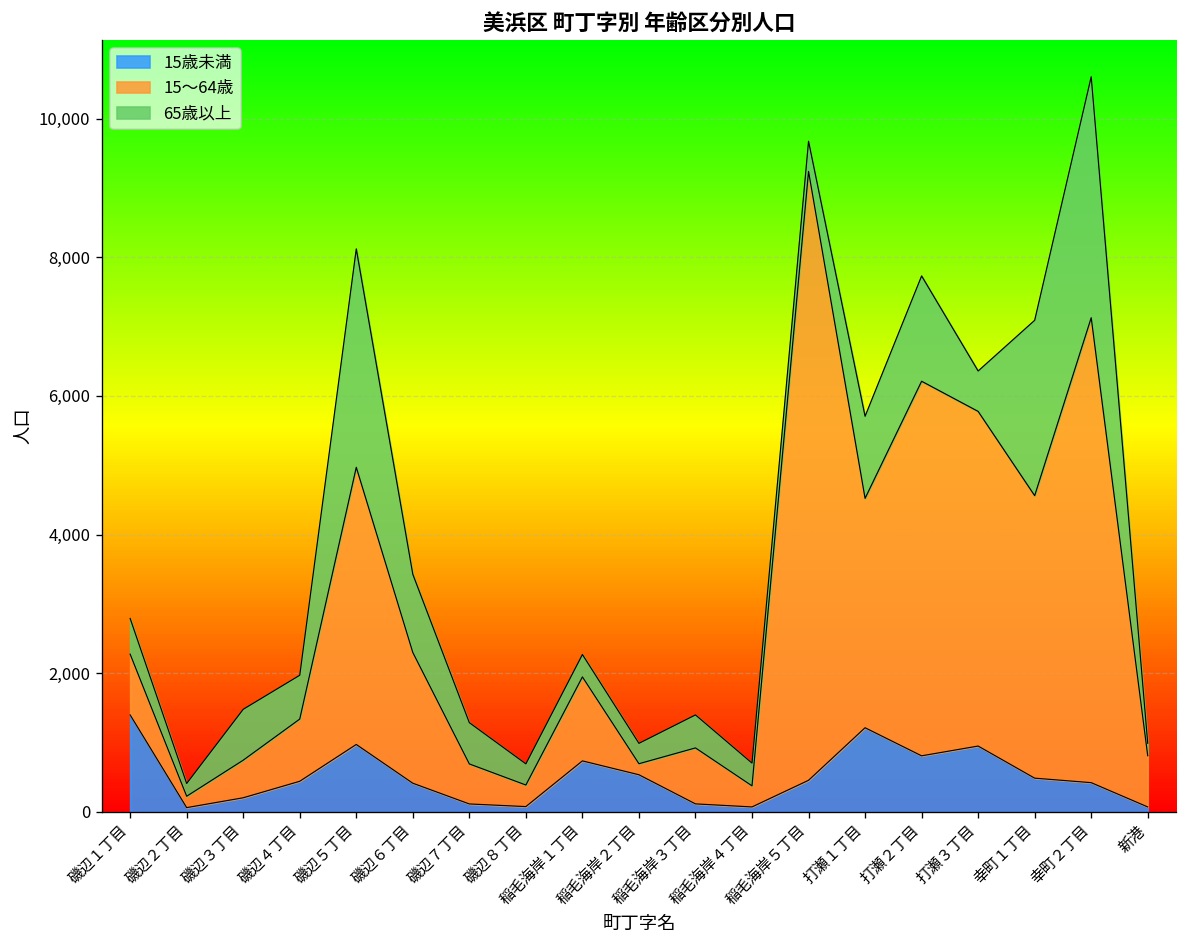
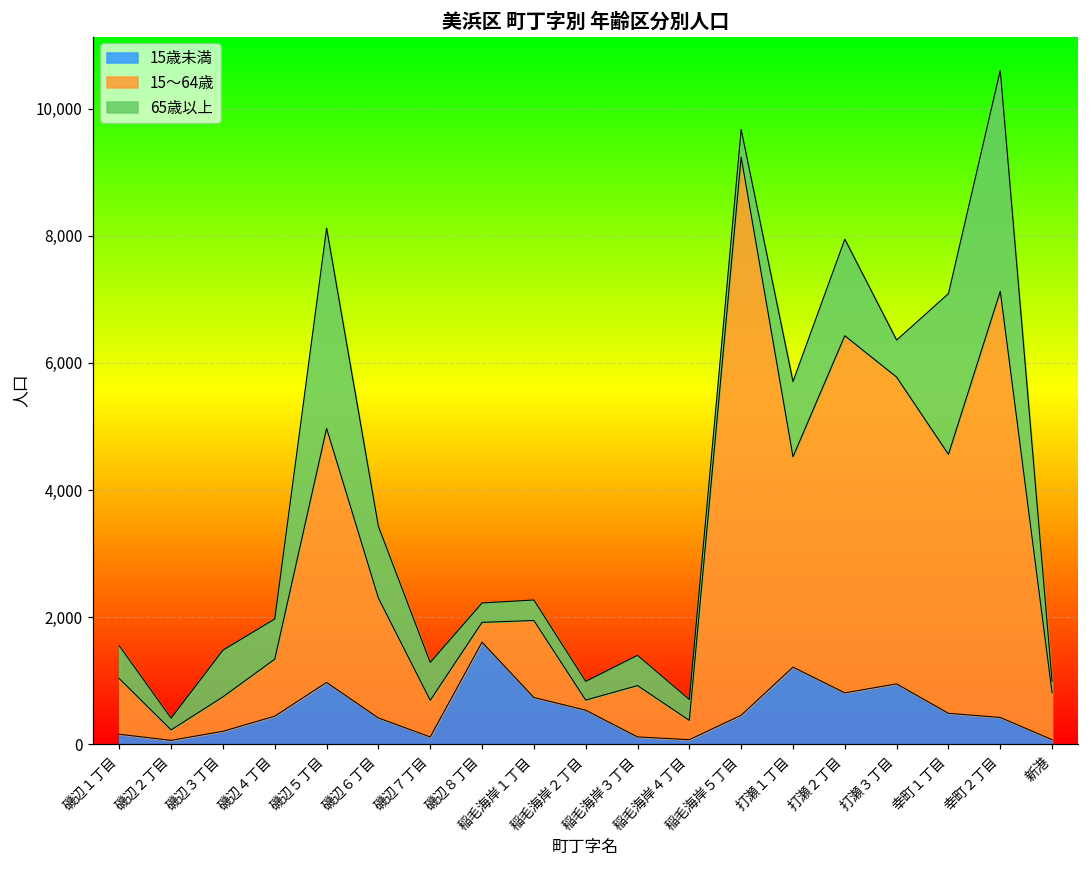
15歳未満, 磯辺１丁目: 1,400 -> 200
15歳未満, 磯辺８丁目: 100 -> 1,600
15～64歳, 打瀬２丁目: 5,400 -> 5,600
